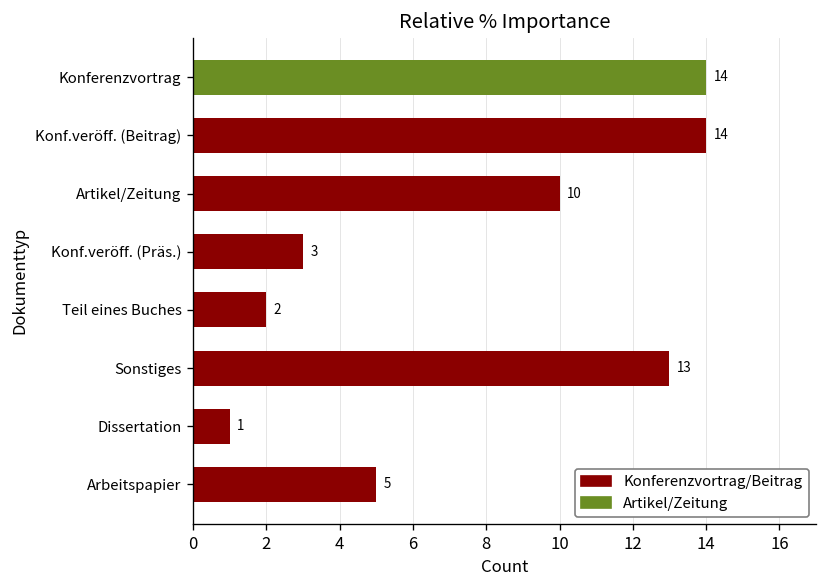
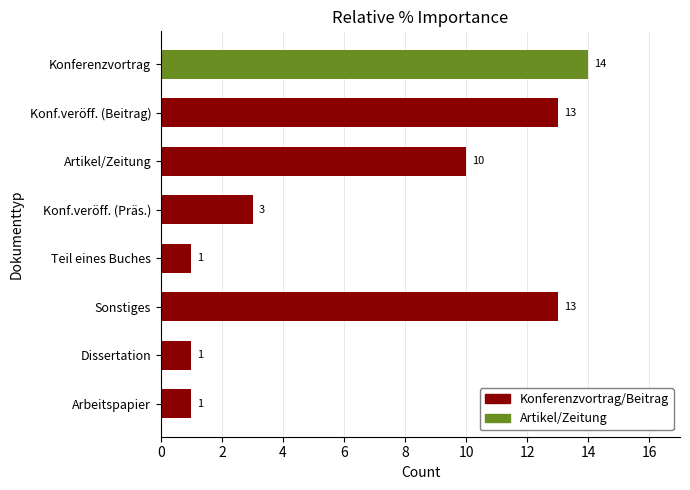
Konf.veröff. (Beitrag): 14 -> 13
Teil eines Buches: 2 -> 1
Arbeitspapier: 5 -> 1
